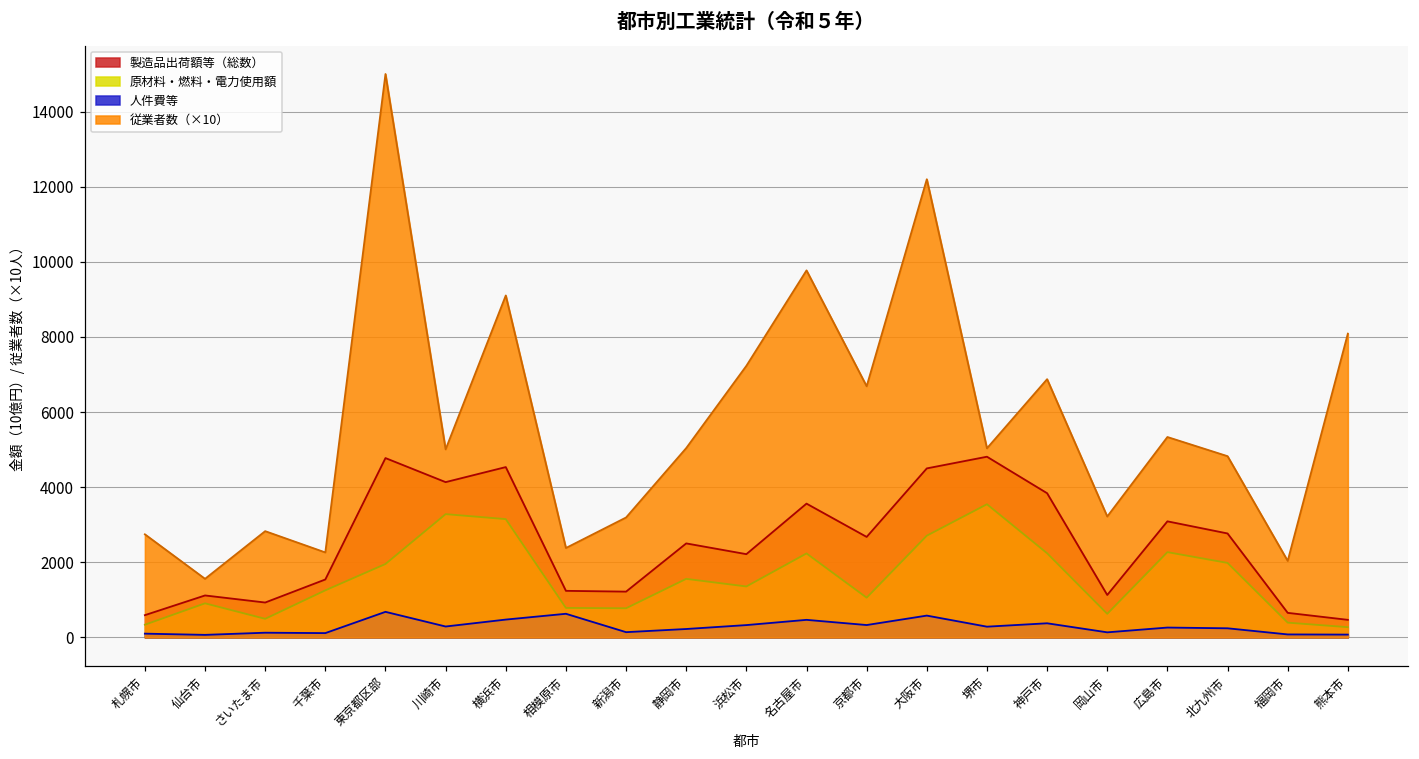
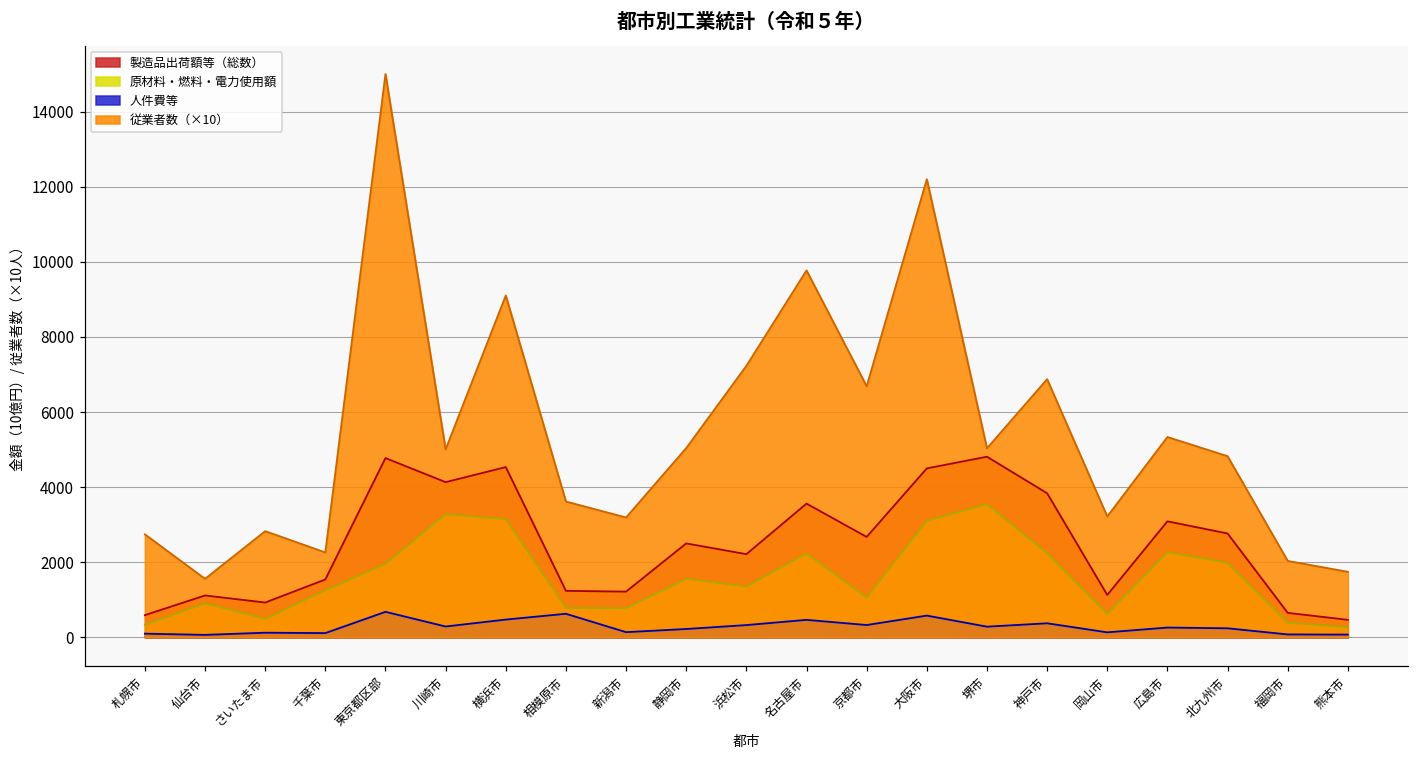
従業者数（×10）, 相模原市: 2400 -> 3600
原材料・燃料・電力使用額, 大阪市: 2700 -> 3100
従業者数（×10）, 熊本市: 8100 -> 1700
